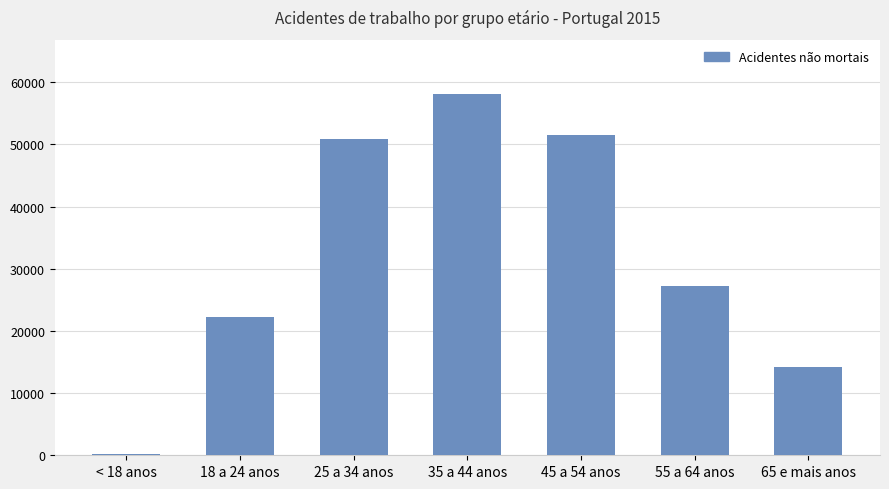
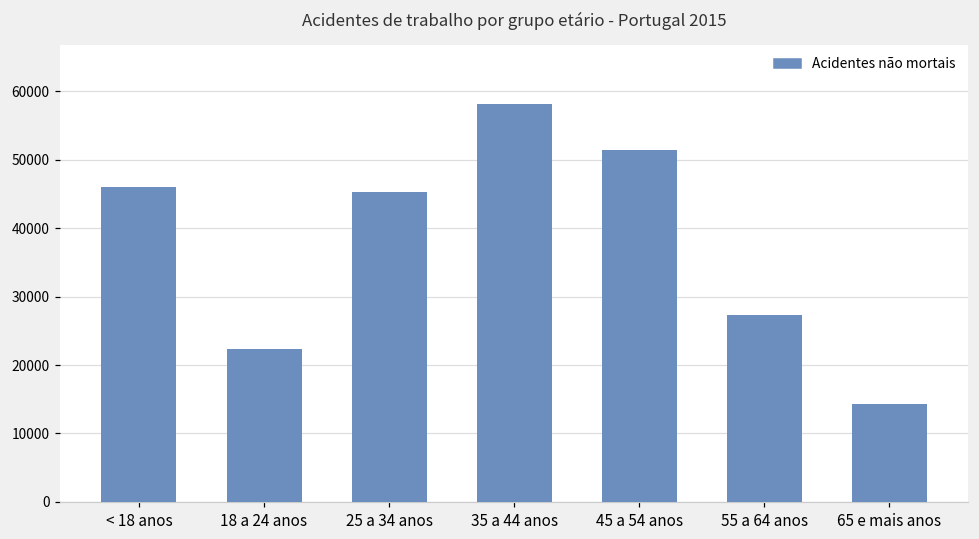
< 18 anos: 0 -> 46000
25 a 34 anos: 51000 -> 45000
